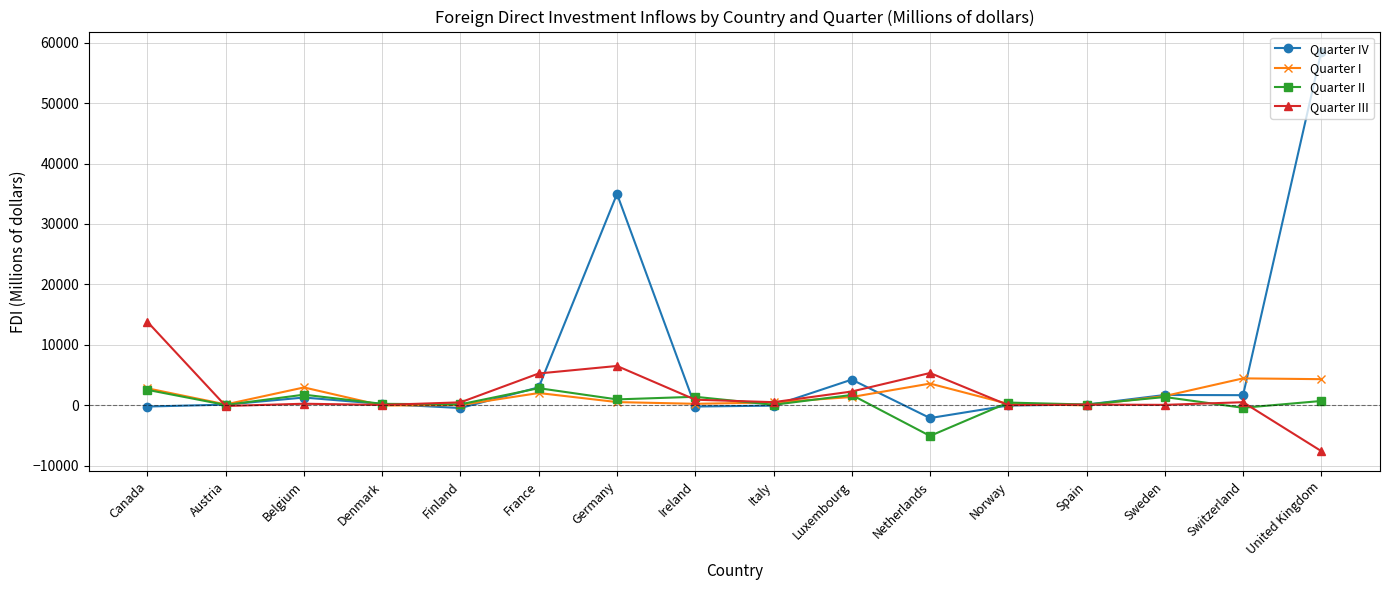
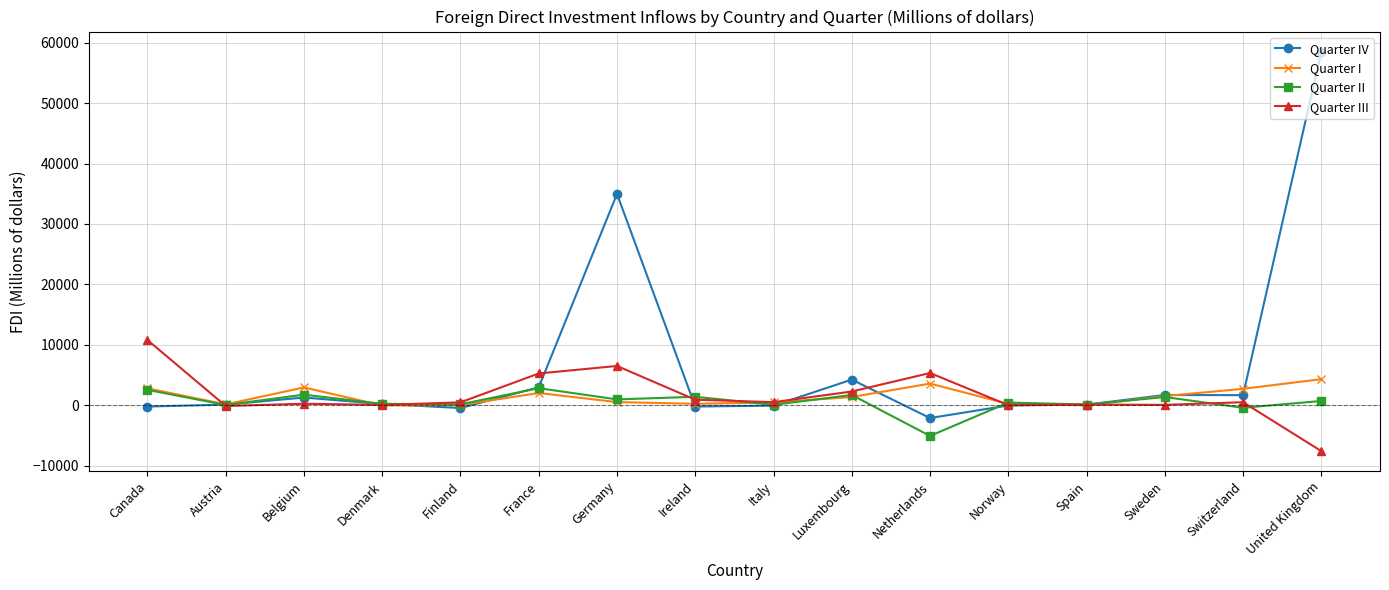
Quarter III, Canada: 14000 -> 11000
Quarter I, Switzerland: 4000 -> 3000
